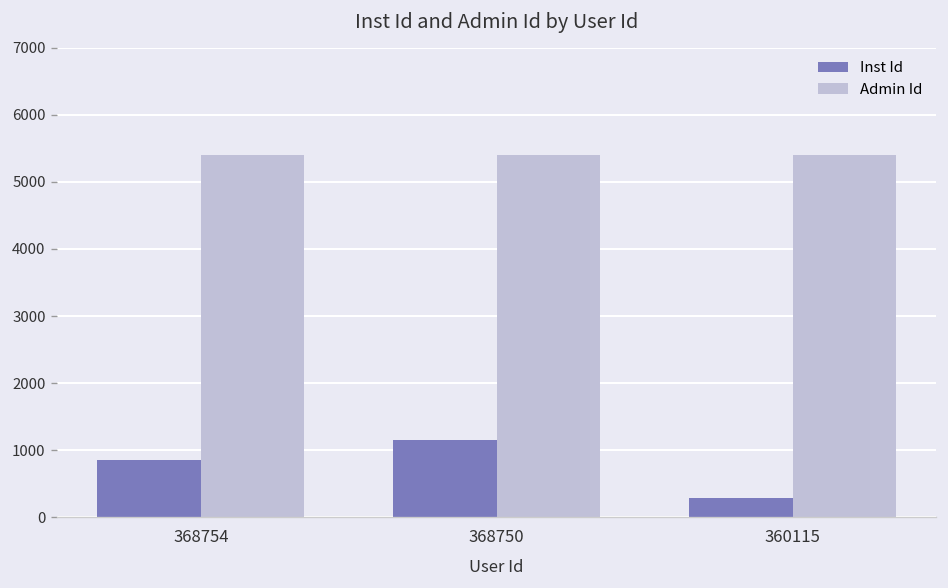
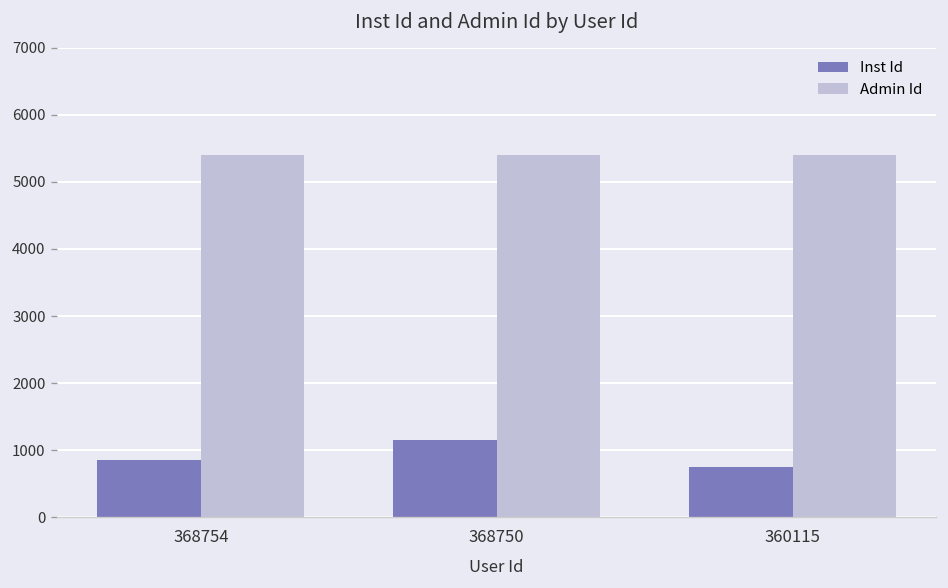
Inst Id, 360115: 300 -> 800
